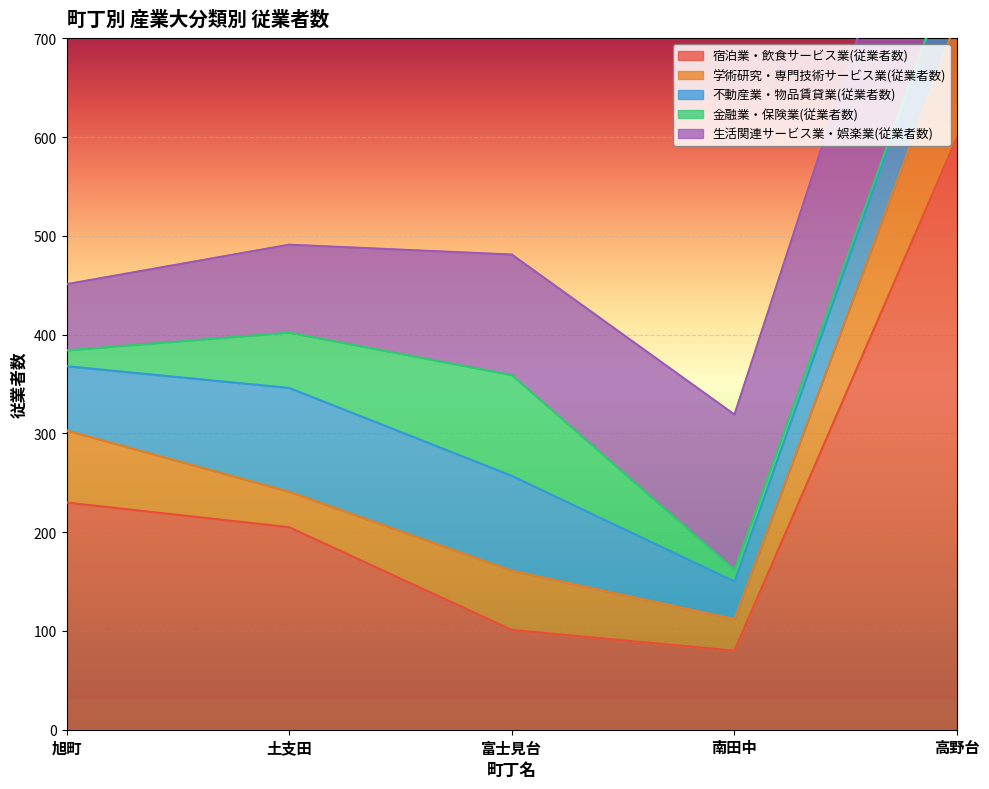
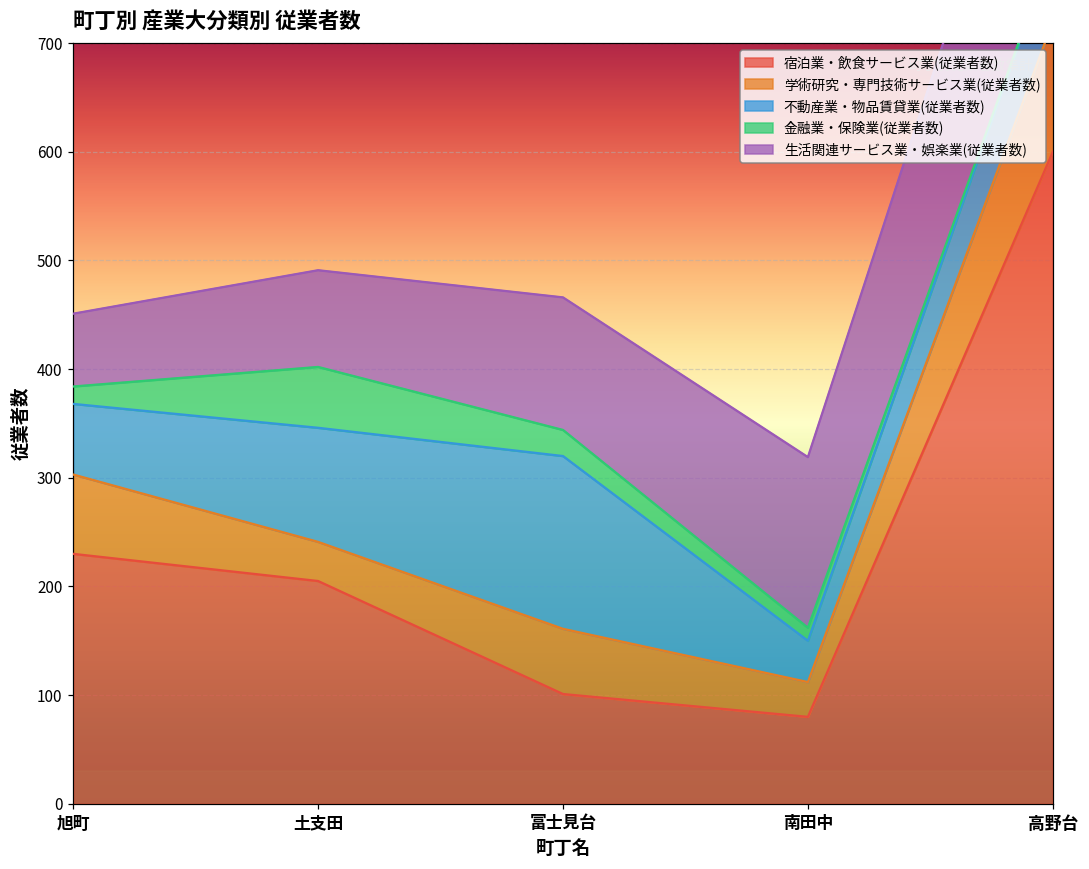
不動産業・物品賃貸業(従業者数), 富士見台: 100 -> 160
金融業・保険業(従業者数), 富士見台: 100 -> 20
